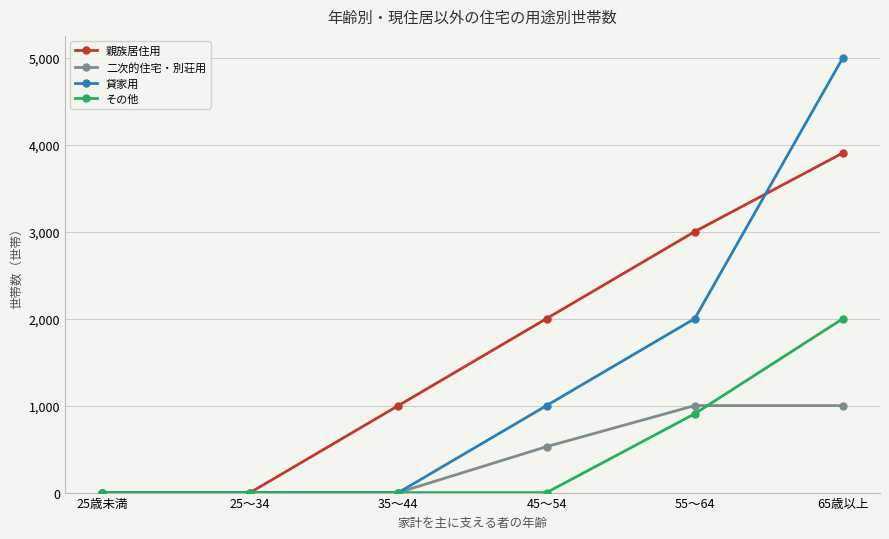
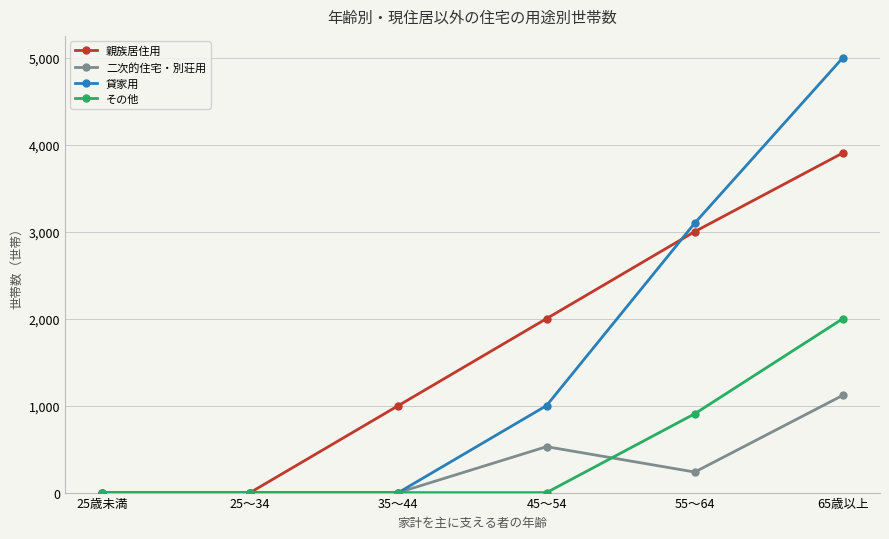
二次的住宅・別荘用, 55～64: 1,000 -> 200
貸家用, 55～64: 2,000 -> 3,100
二次的住宅・別荘用, 65歳以上: 1,000 -> 1,100
